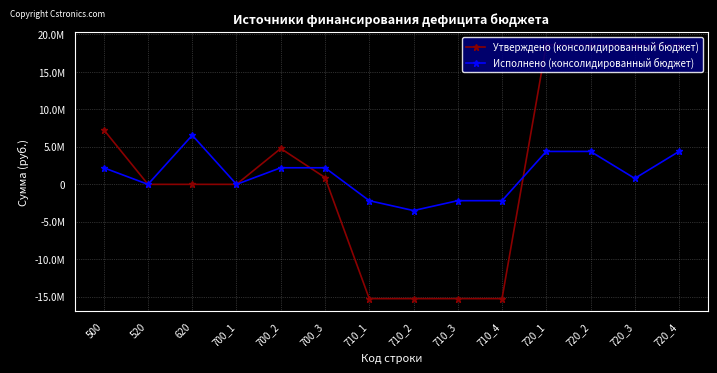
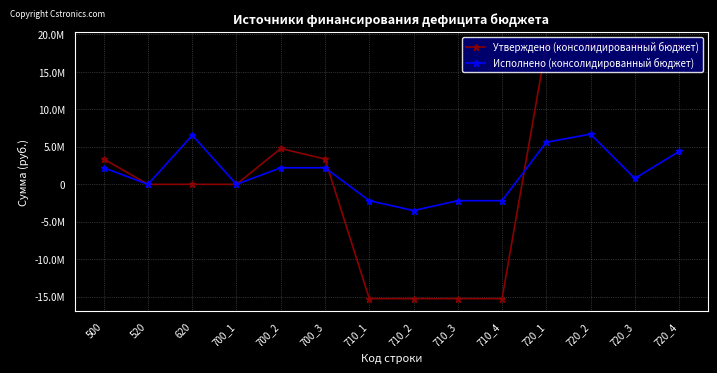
Утверждено (консолидированный бюджет), 500: 7000000 -> 3000000
Утверждено (консолидированный бюджет), 700_3: 1000000 -> 3000000
Исполнено (консолидированный бюджет), 720_1: 4000000 -> 6000000
Исполнено (консолидированный бюджет), 720_2: 4000000 -> 7000000
